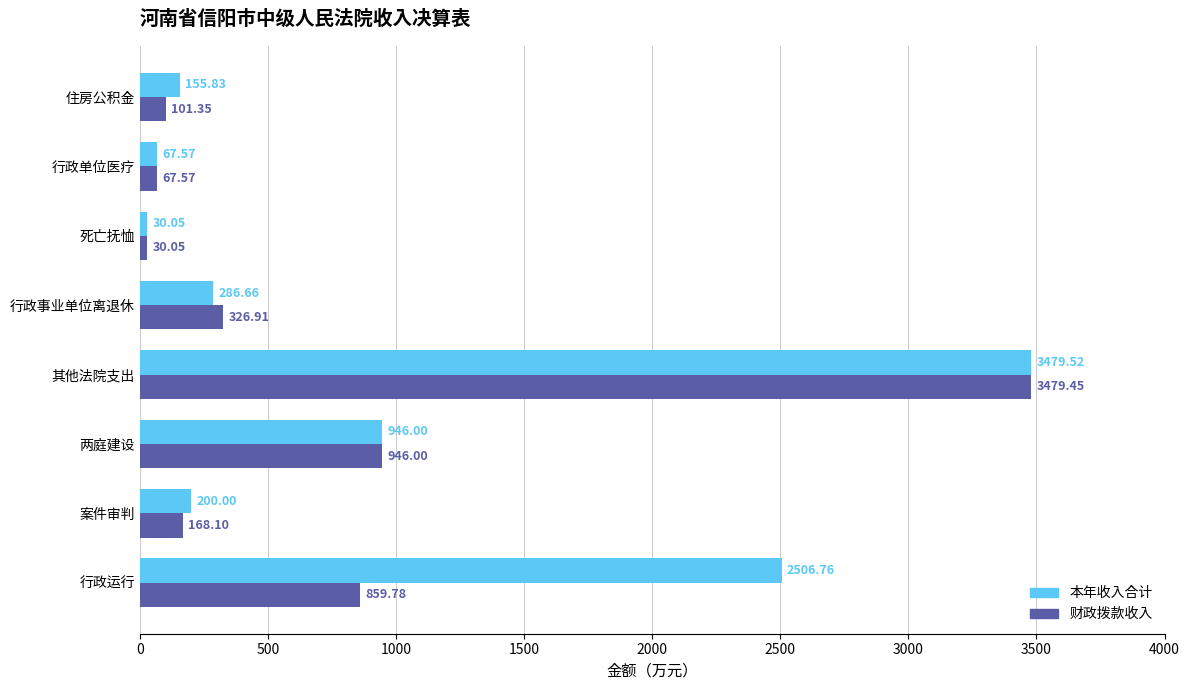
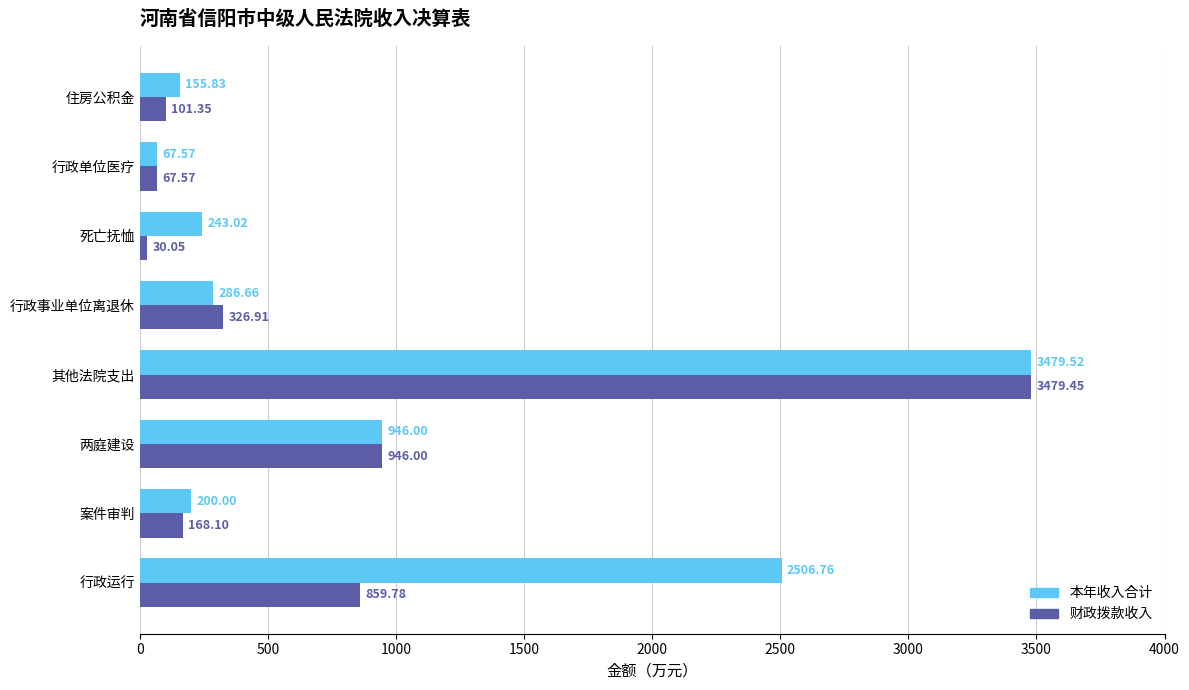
本年收入合计, 死亡抚恤: 30.05 -> 243.02
